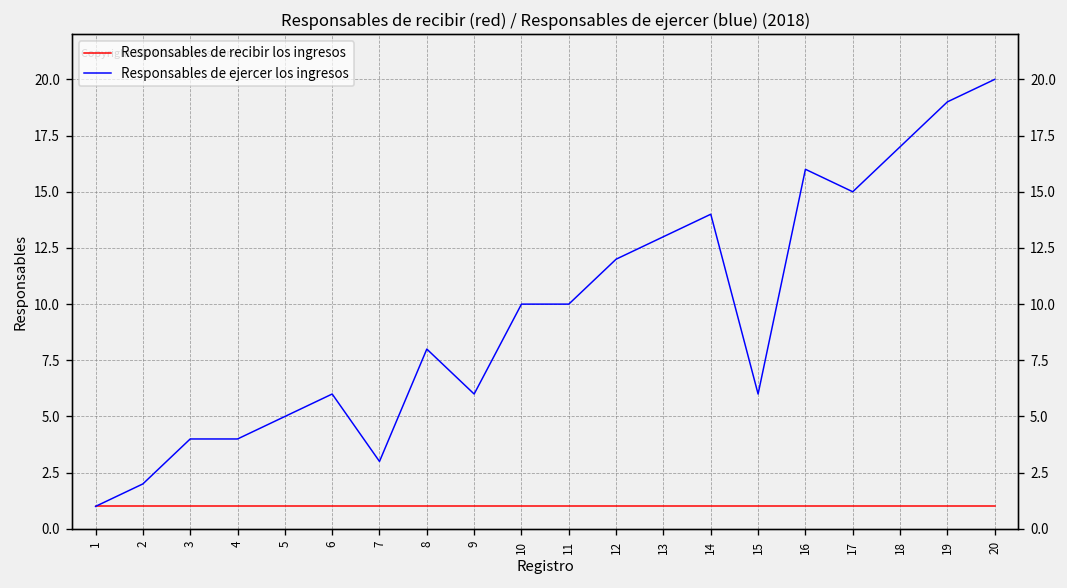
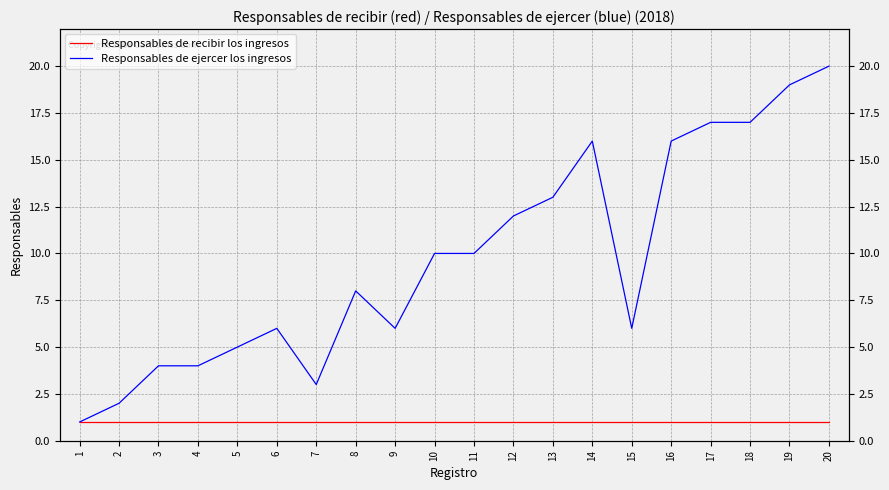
Responsables de ejercer los ingresos, 14: 14 -> 16
Responsables de ejercer los ingresos, 17: 15 -> 17
